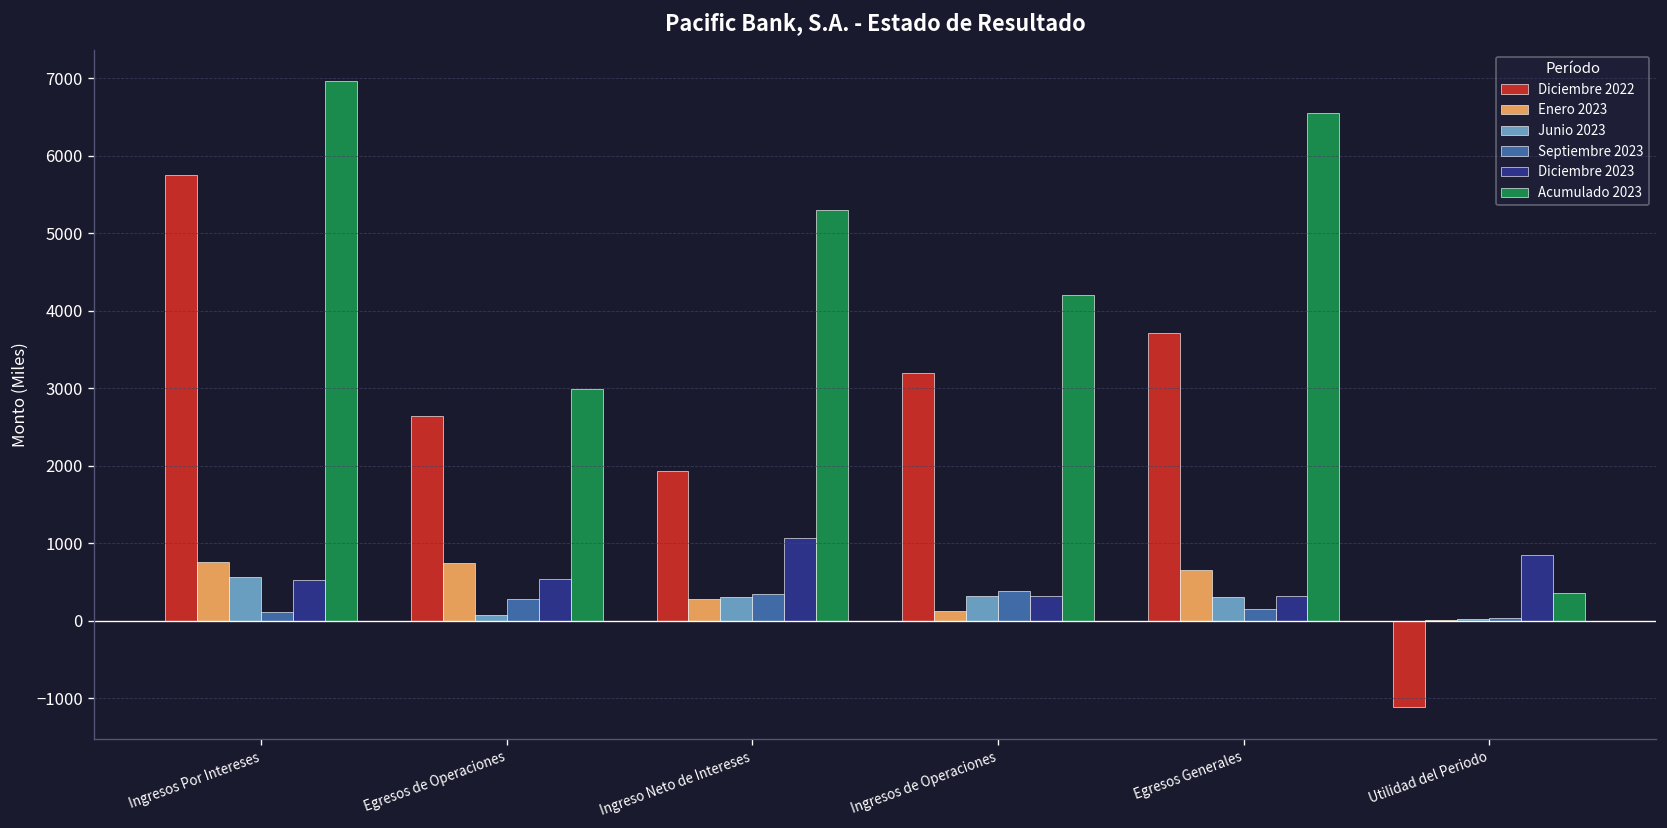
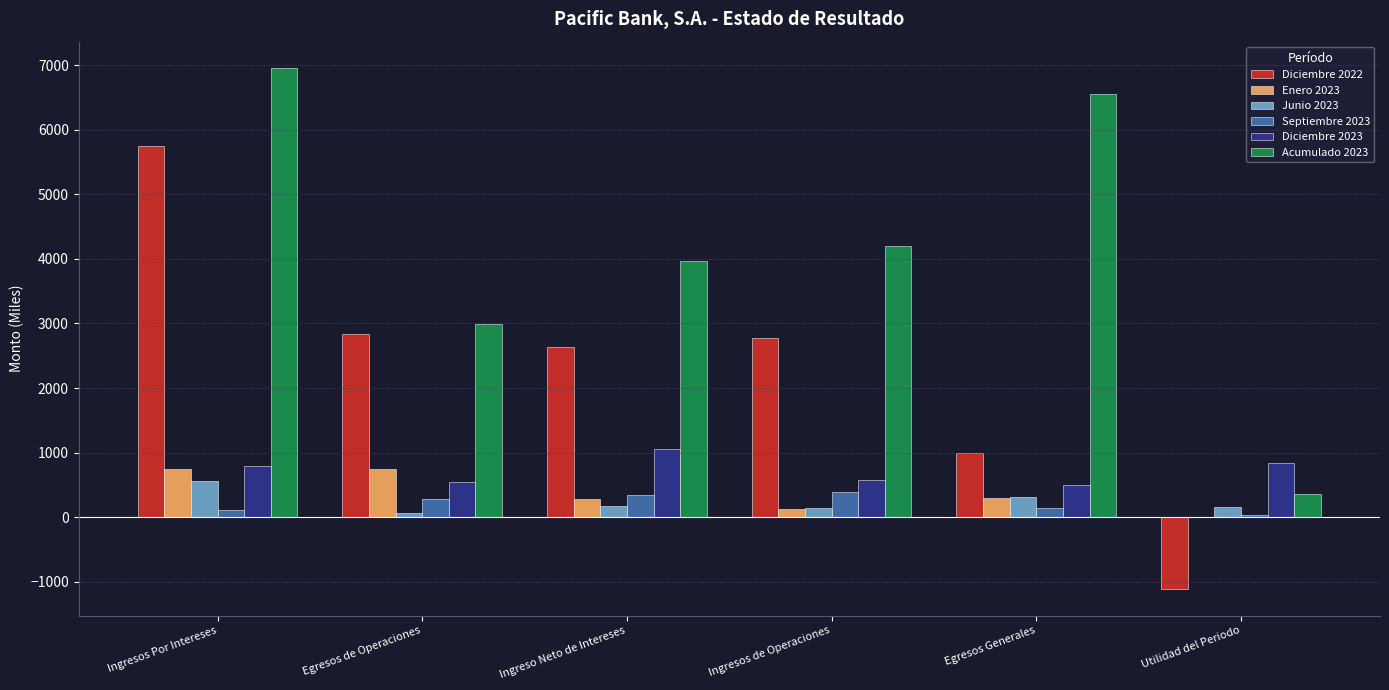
Diciembre 2023, Ingresos Por Intereses: 500 -> 800
Diciembre 2022, Egresos de Operaciones: 2600 -> 2800
Diciembre 2022, Ingreso Neto de Intereses: 1900 -> 2600
Junio 2023, Ingreso Neto de Intereses: 300 -> 200
Acumulado 2023, Ingreso Neto de Intereses: 5300 -> 4000
Diciembre 2022, Ingresos de Operaciones: 3200 -> 2800
Junio 2023, Ingresos de Operaciones: 300 -> 100
Diciembre 2023, Ingresos de Operaciones: 300 -> 600
Diciembre 2022, Egresos Generales: 3700 -> 1000
Enero 2023, Egresos Generales: 700 -> 300
Diciembre 2023, Egresos Generales: 300 -> 500
Junio 2023, Utilidad del Periodo: 0 -> 200
